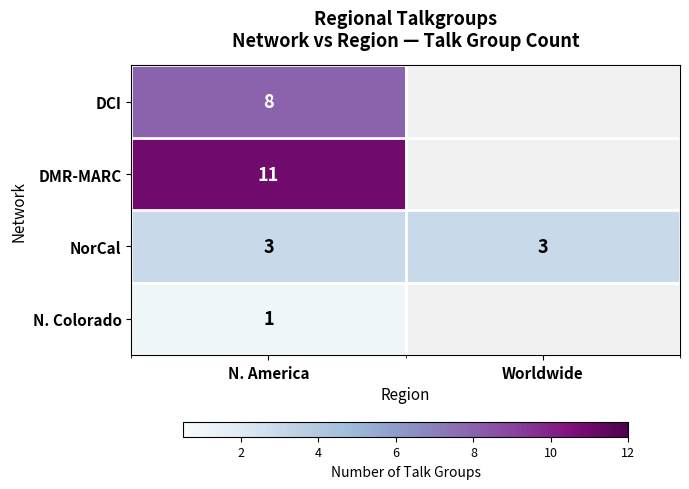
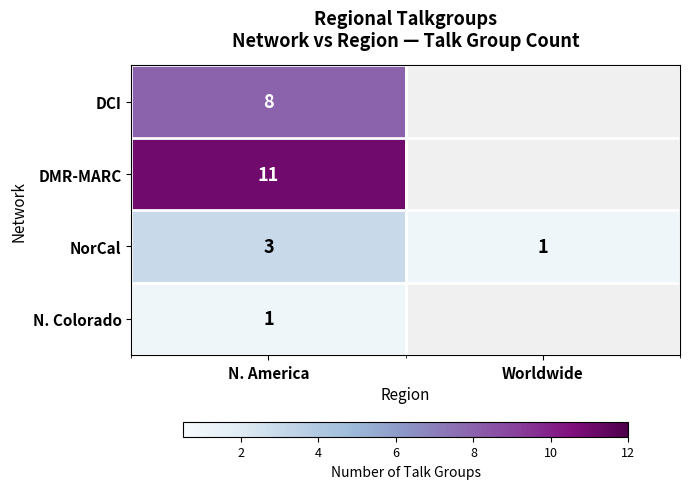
NorCal, Worldwide: 3 -> 1
